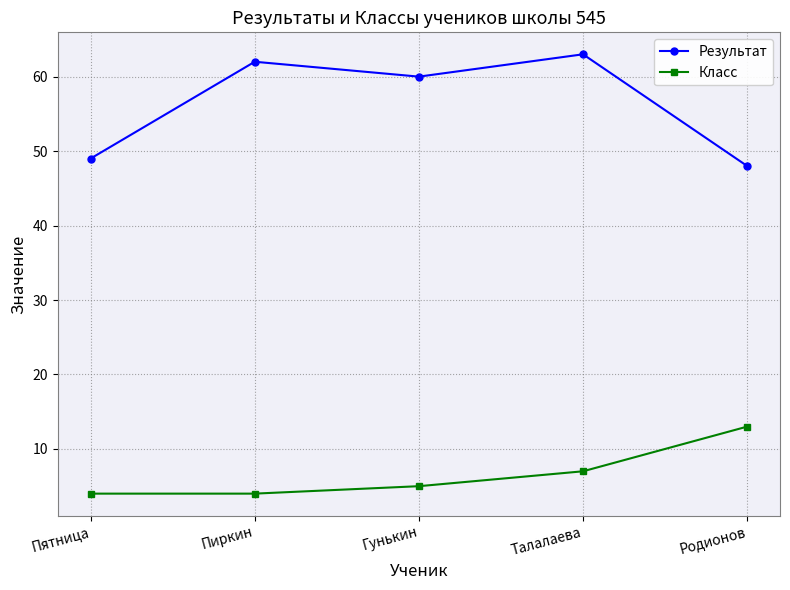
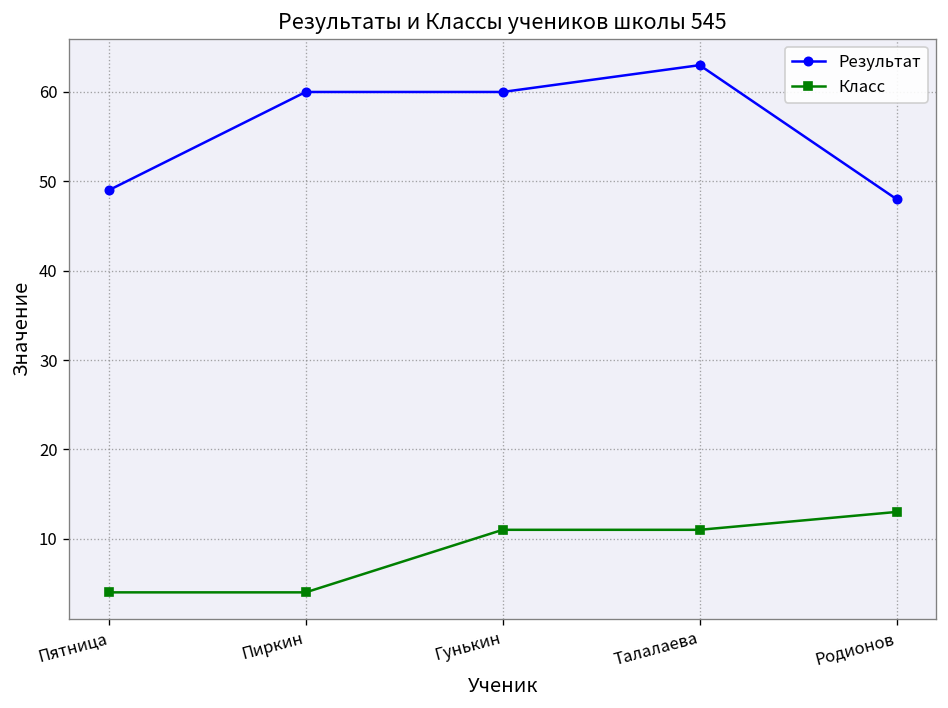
Результат, Пиркин: 62 -> 60
Класс, Гунькин: 5 -> 11
Класс, Талалаева: 7 -> 11
